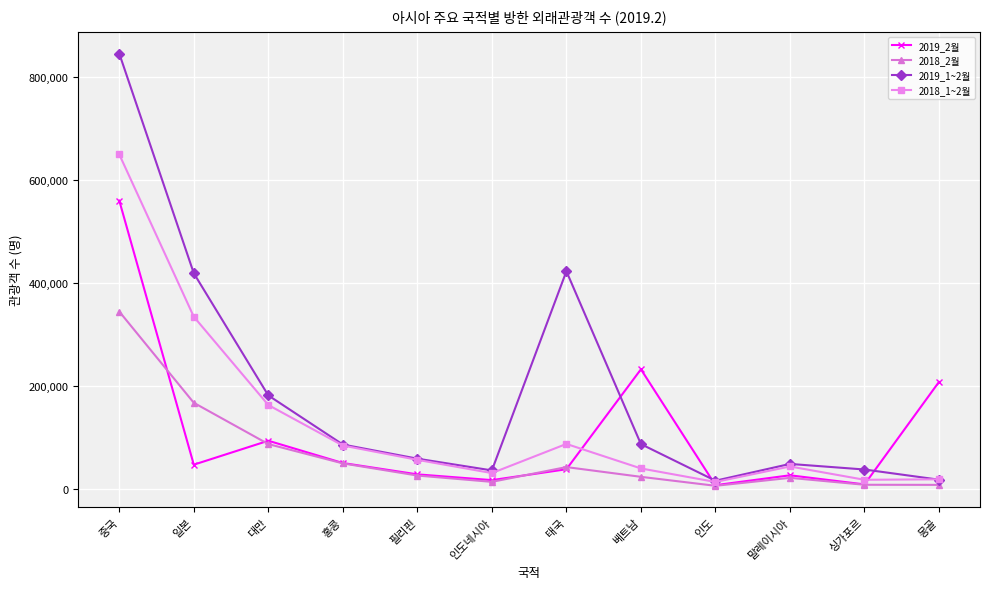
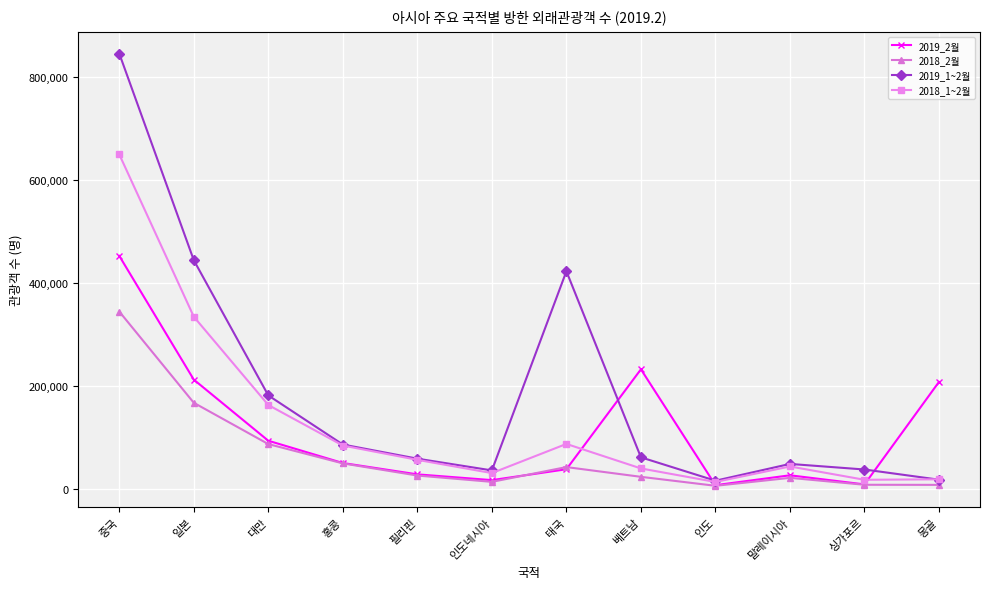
2019_2월, 중국: 560,000 -> 450,000
2019_2월, 일본: 50,000 -> 210,000
2019_1~2월, 일본: 420,000 -> 450,000
2019_1~2월, 베트남: 90,000 -> 60,000
